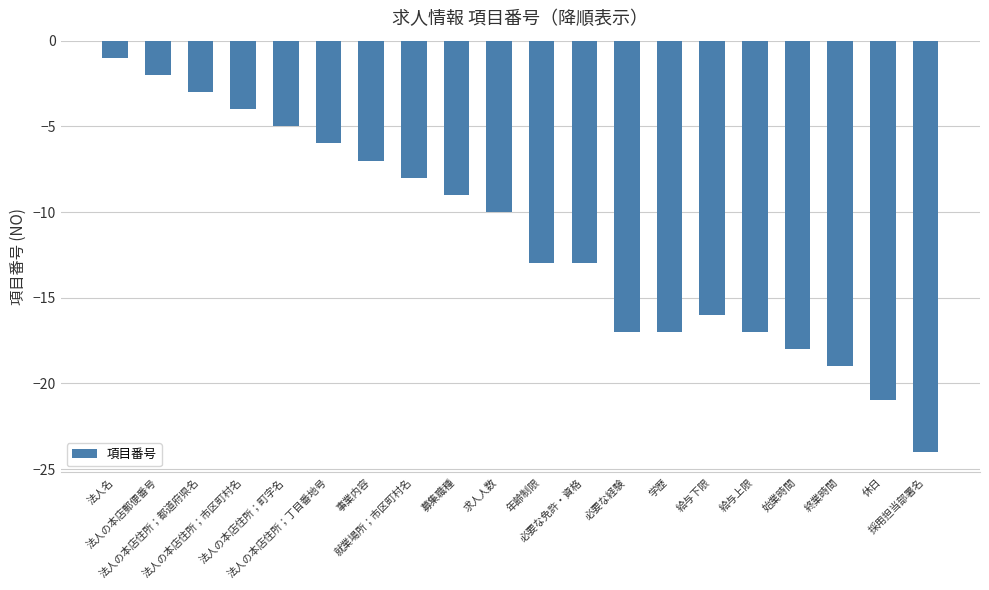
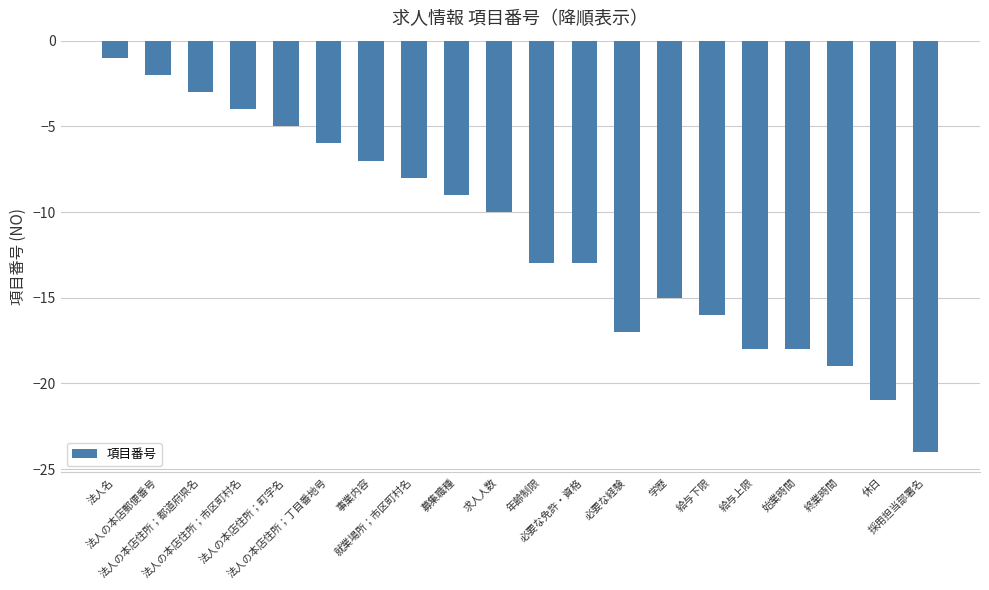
学歴: -17 -> -15
給与上限: -17 -> -18
